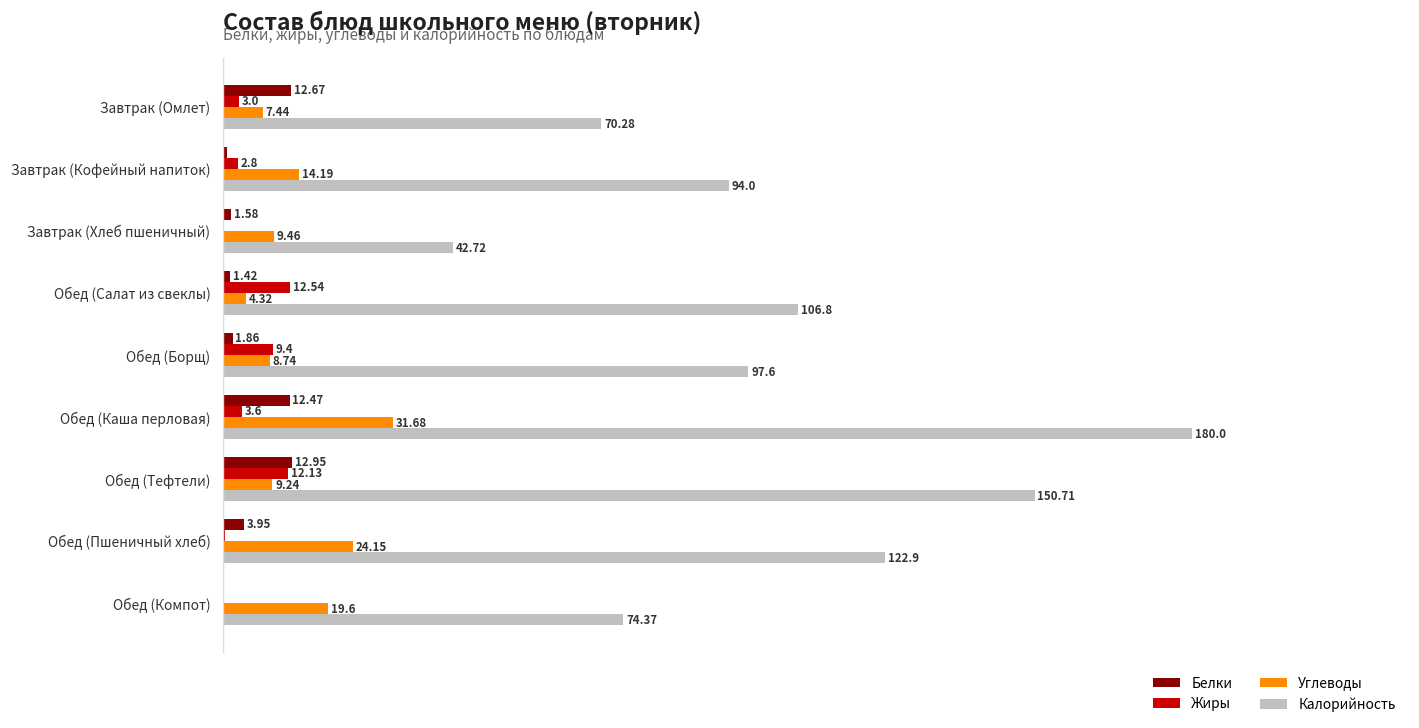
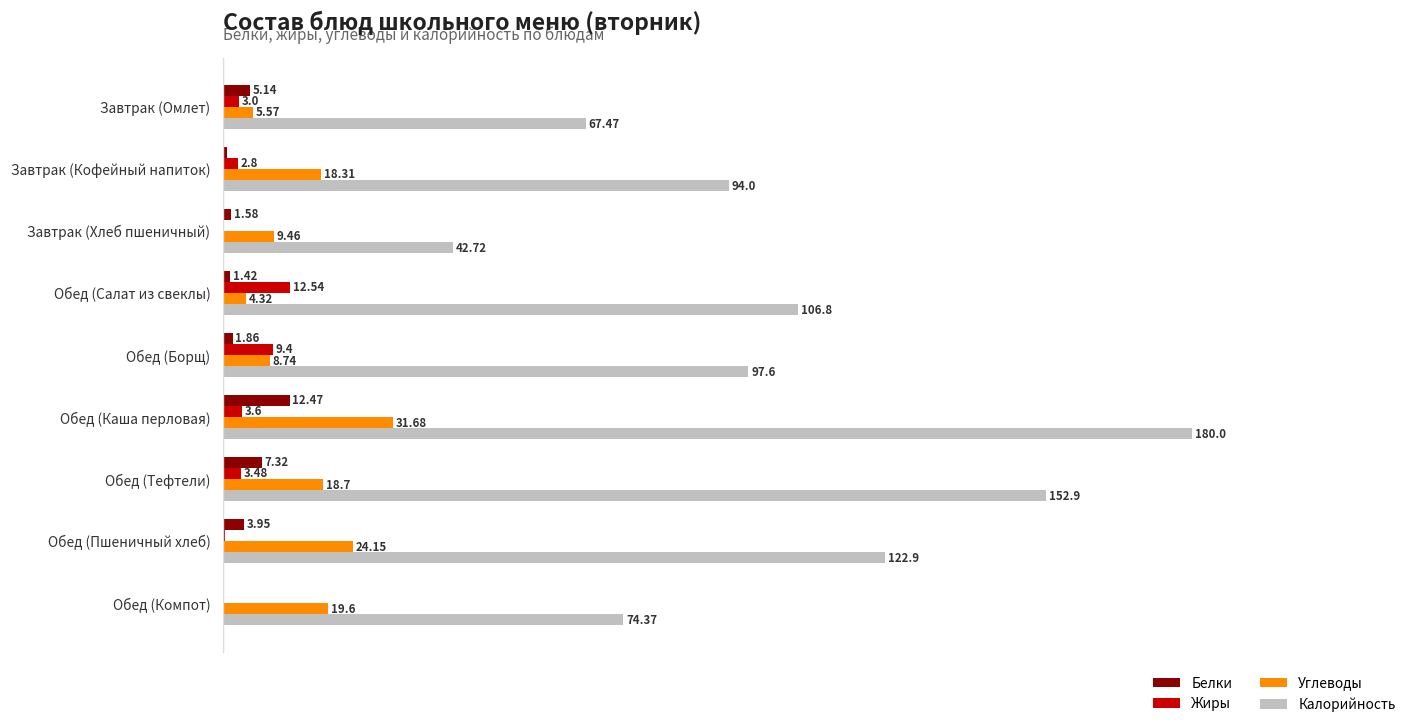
Белки, Завтрак (Омлет): 12.67 -> 5.14
Углеводы, Завтрак (Омлет): 7.44 -> 5.57
Калорийность, Завтрак (Омлет): 70.28 -> 67.47
Углеводы, Завтрак (Кофейный напиток): 14.19 -> 18.31
Белки, Обед (Тефтели): 12.95 -> 7.32
Жиры, Обед (Тефтели): 12.13 -> 3.48
Углеводы, Обед (Тефтели): 9.24 -> 18.7
Калорийность, Обед (Тефтели): 150.71 -> 152.9
